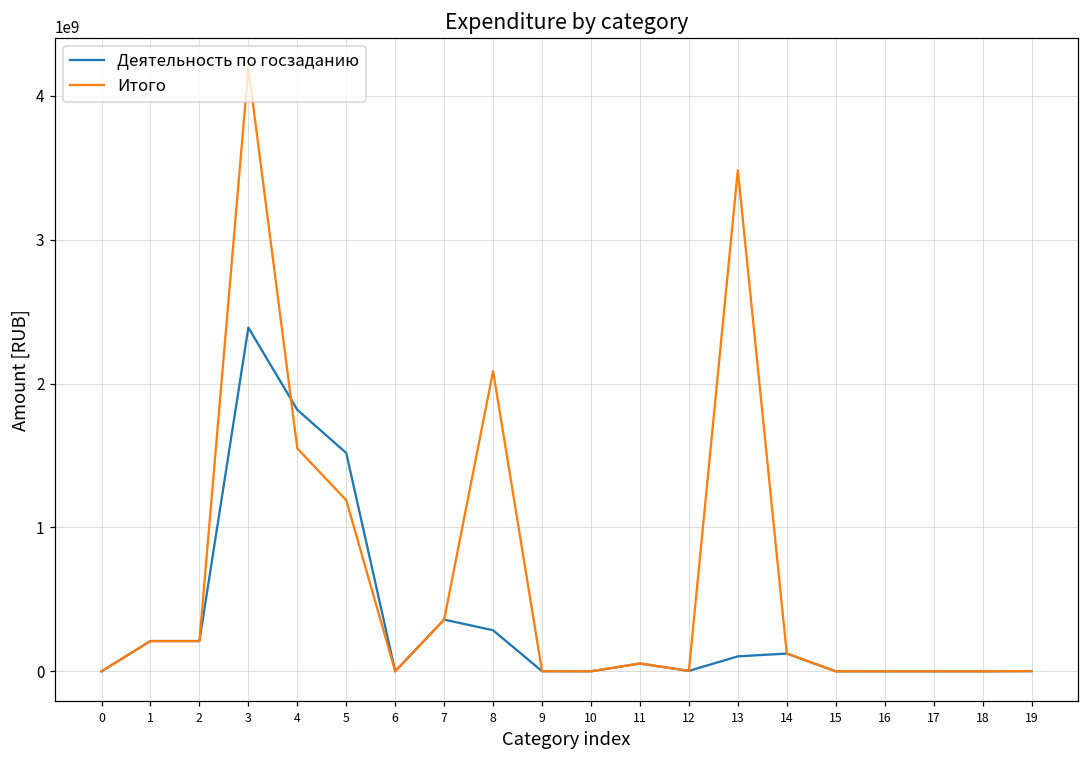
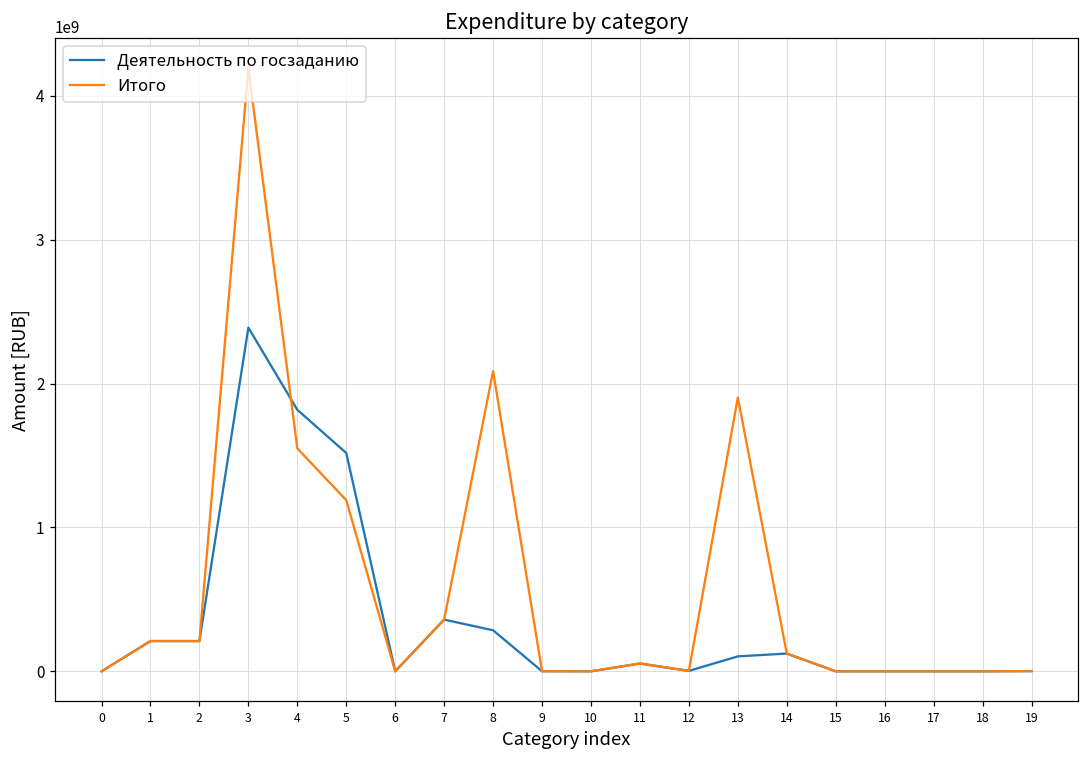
Итого, 13: 3480000000 -> 1900000000
